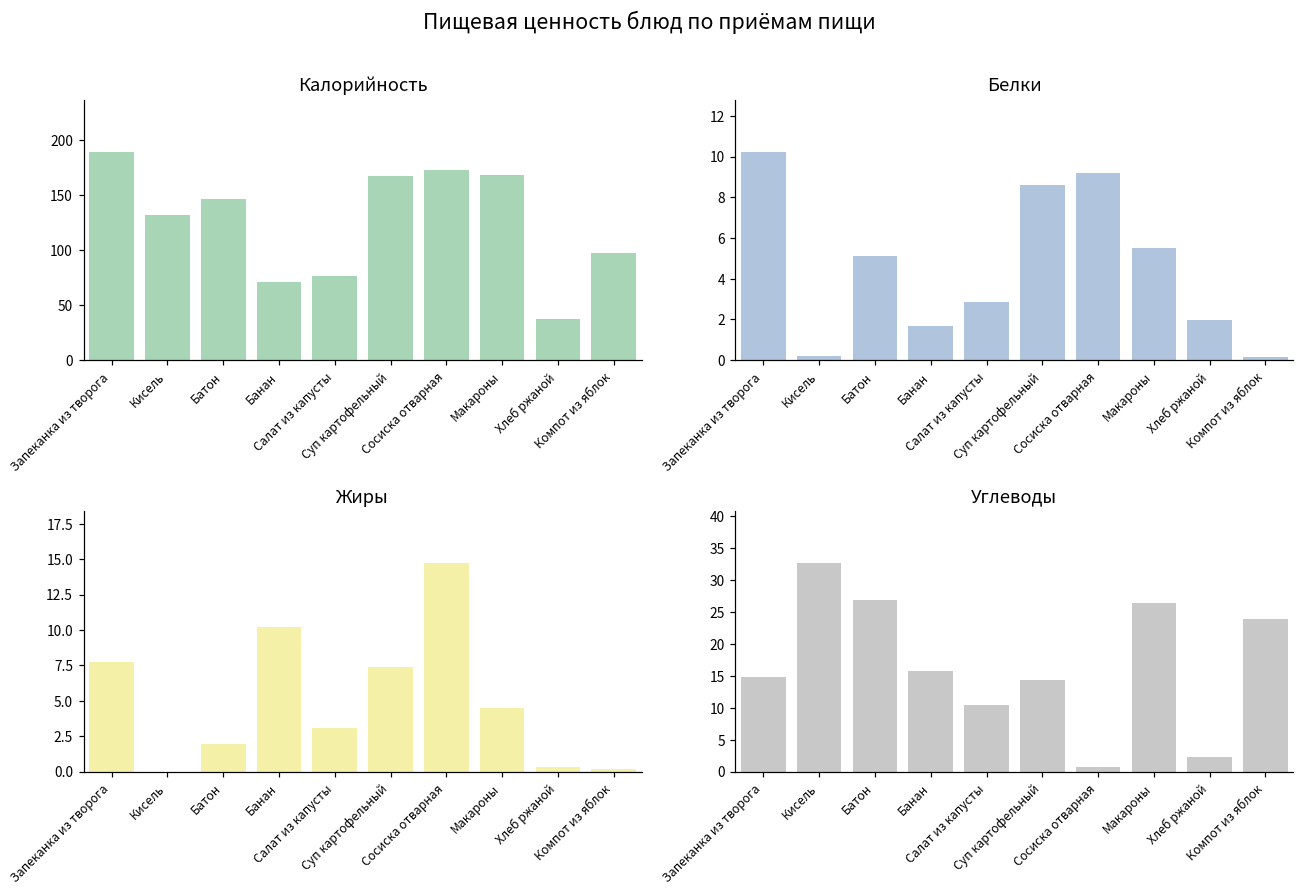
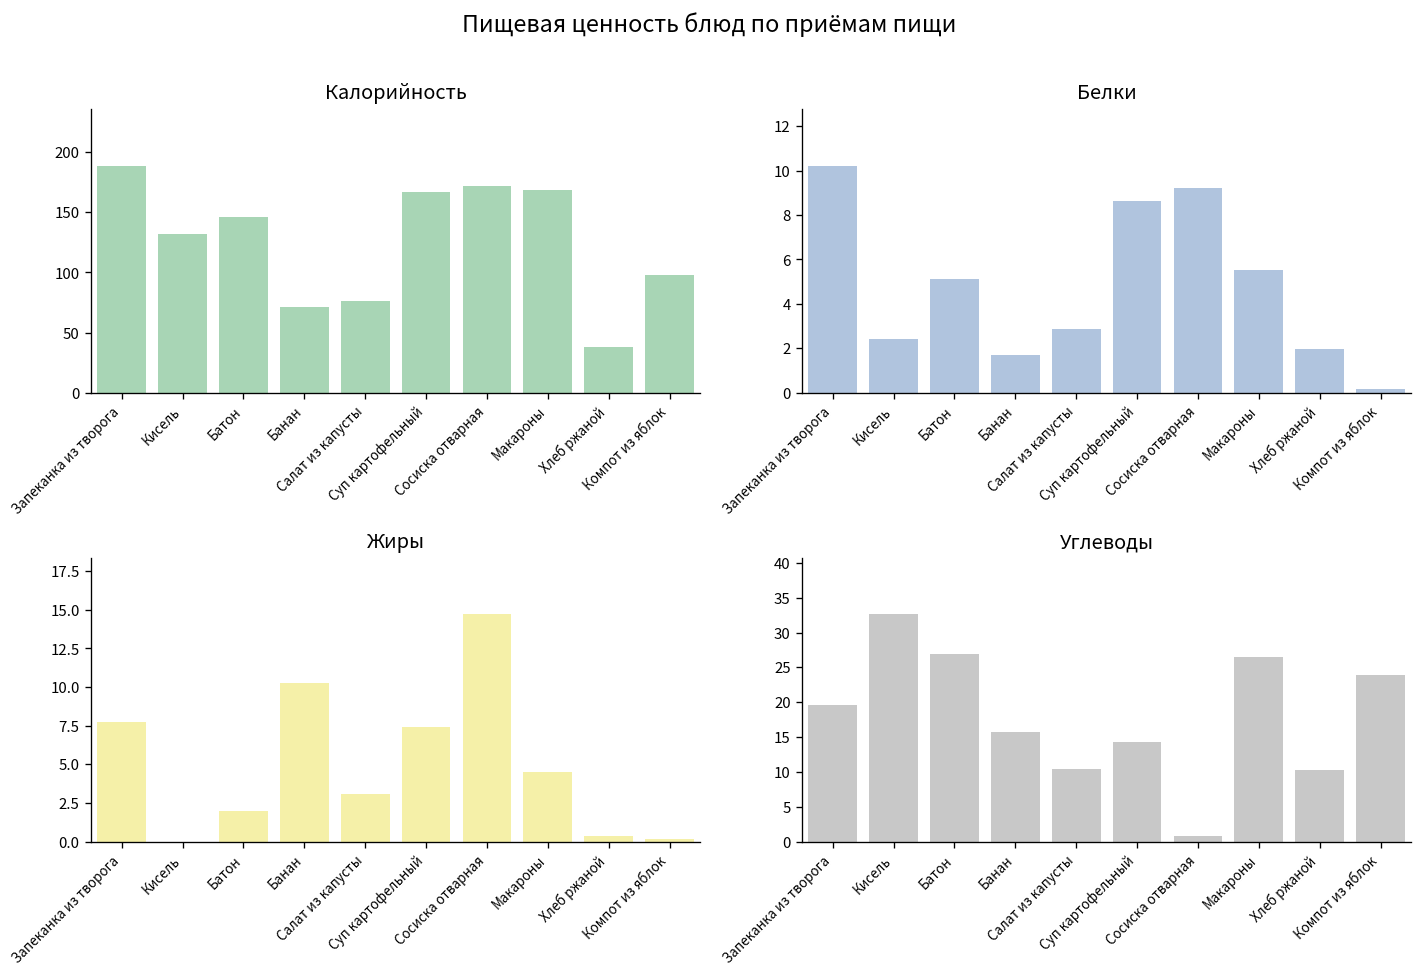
Белки, Кисель: 0.2 -> 2.4
Углеводы, Запеканка из творога: 15 -> 20
Углеводы, Хлеб ржаной: 2 -> 10
